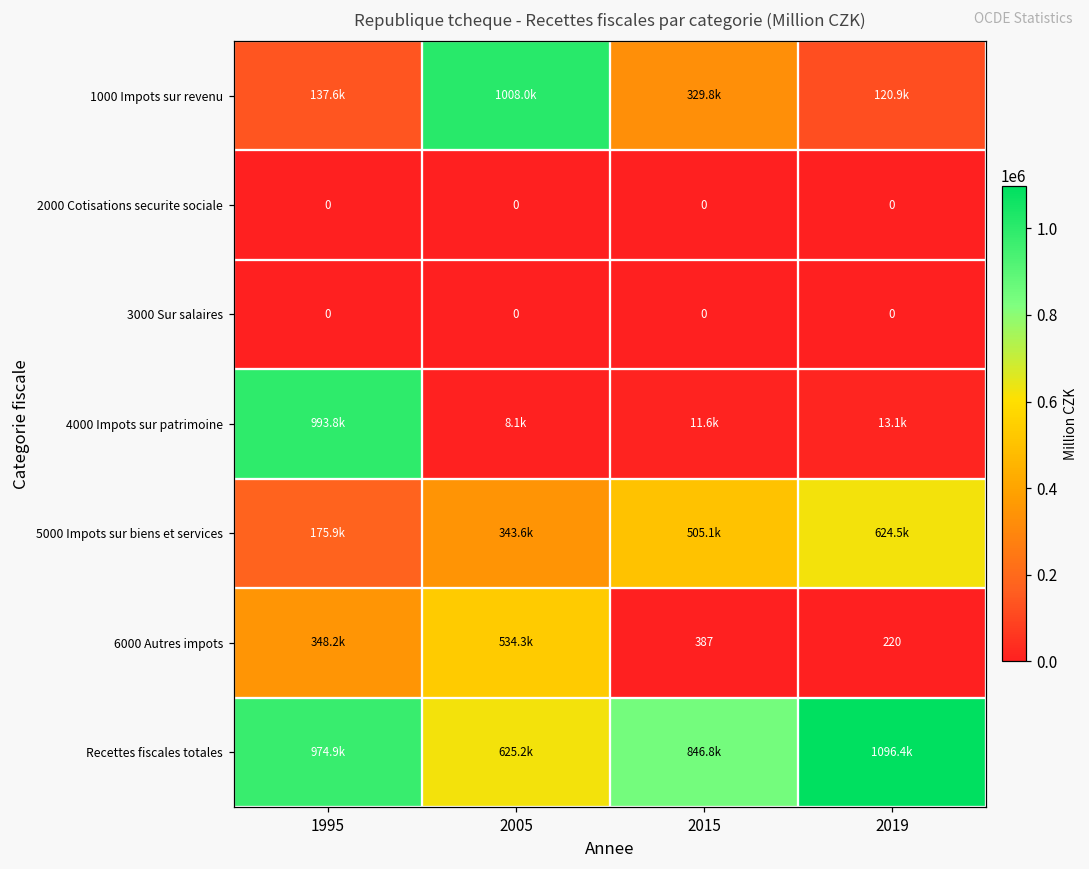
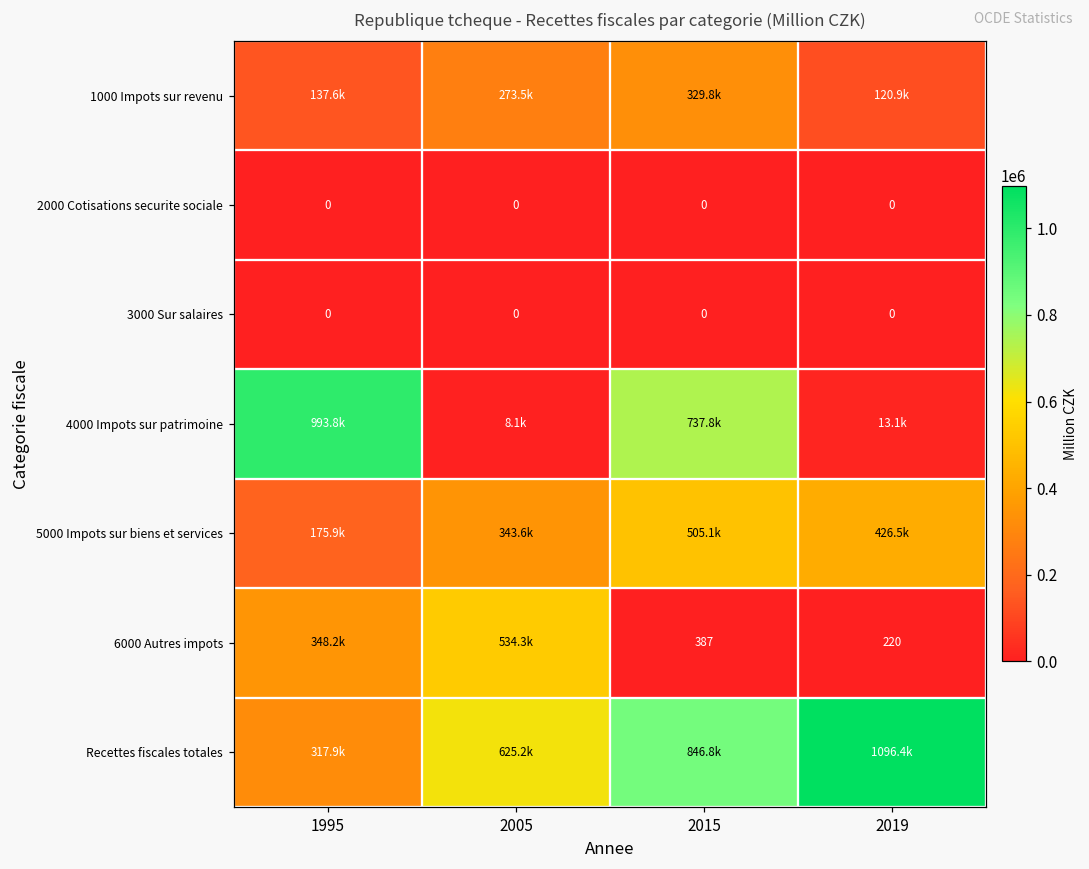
1000 Impots sur revenu, 2005: 1008.0k -> 273.5k
4000 Impots sur patrimoine, 2015: 11.6k -> 737.8k
5000 Impots sur biens et services, 2019: 624.5k -> 426.5k
Recettes fiscales totales, 1995: 974.9k -> 317.9k
